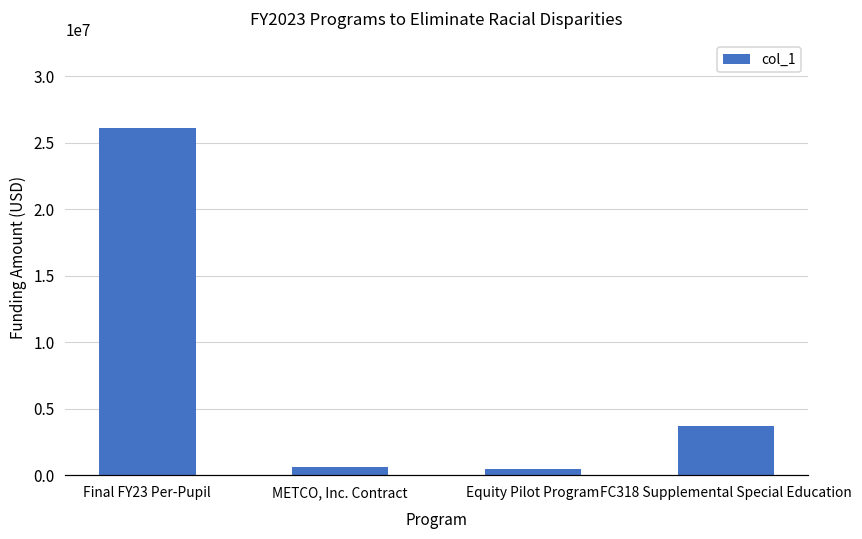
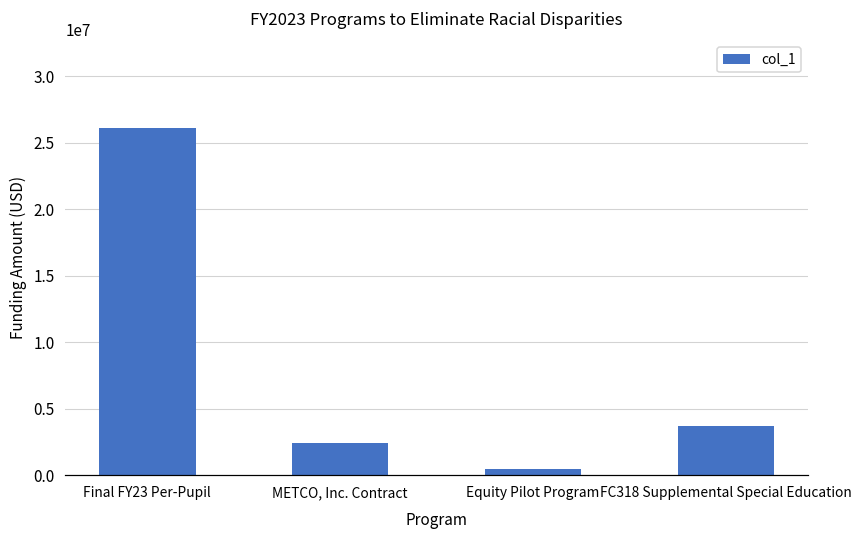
METCO, Inc. Contract: 600000 -> 2400000
